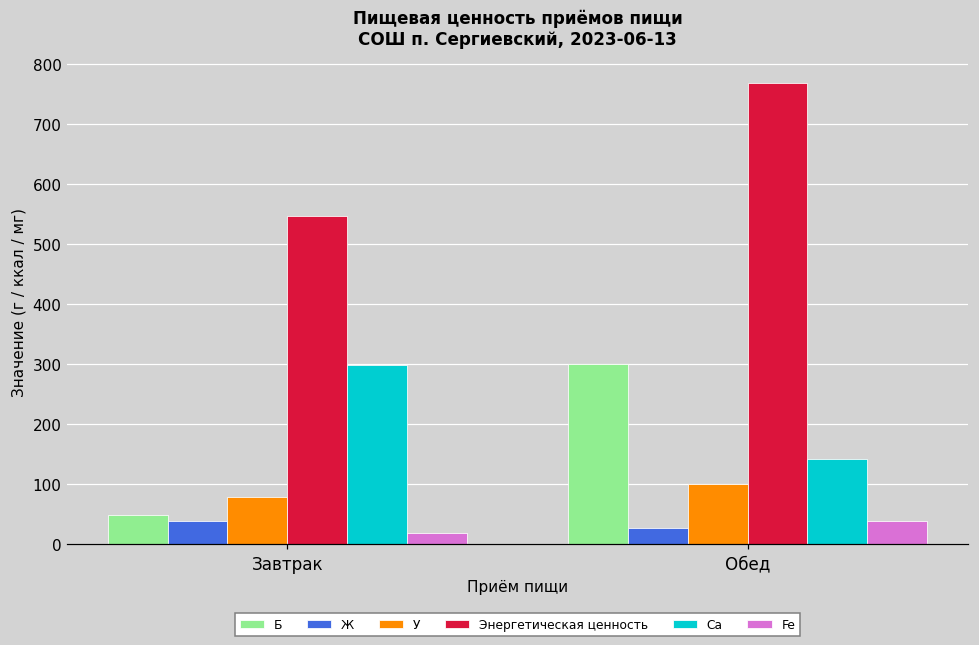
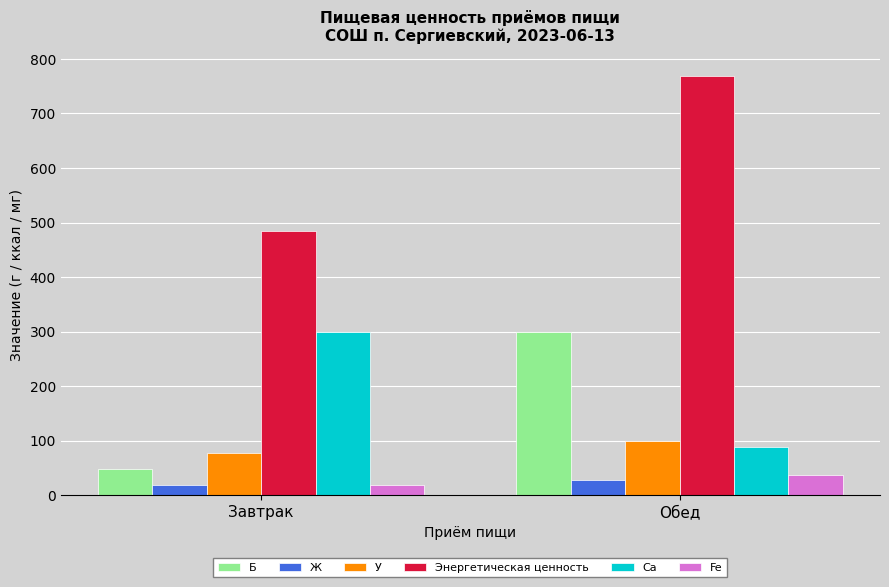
Ж, Завтрак: 40 -> 20
Энергетическая ценность, Завтрак: 550 -> 480
Са, Обед: 140 -> 90
